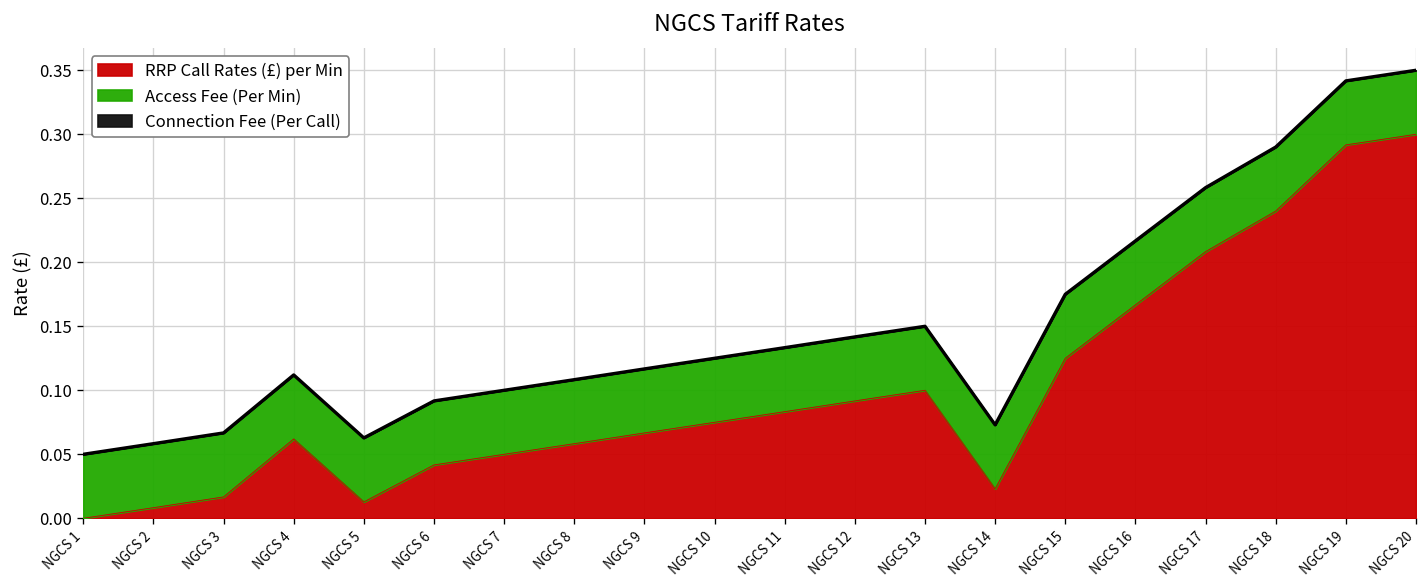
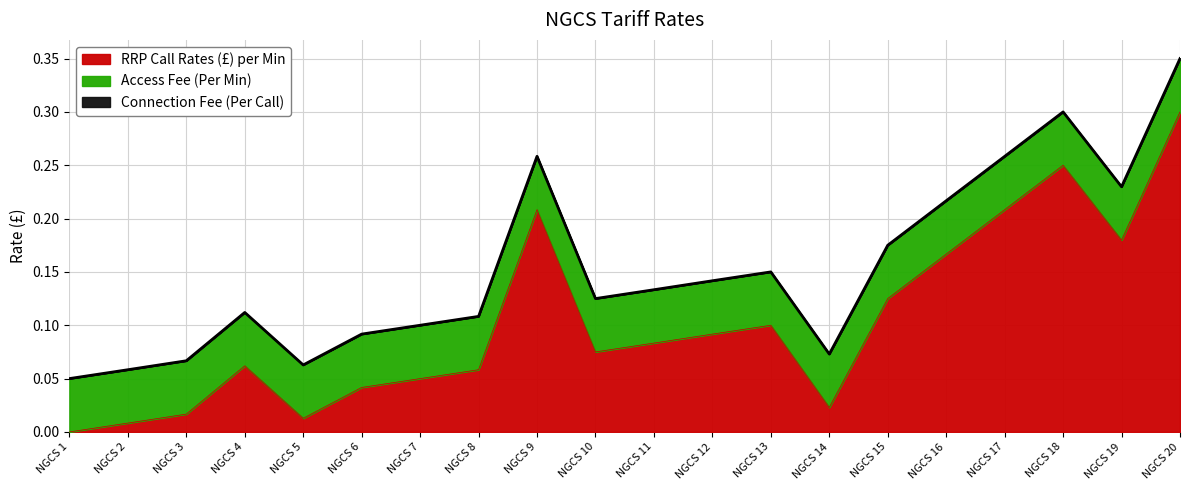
RRP Call Rates (£) per Min, NGCS 9: 0.067 -> 0.208
RRP Call Rates (£) per Min, NGCS 18: 0.24 -> 0.25
RRP Call Rates (£) per Min, NGCS 19: 0.292 -> 0.180
